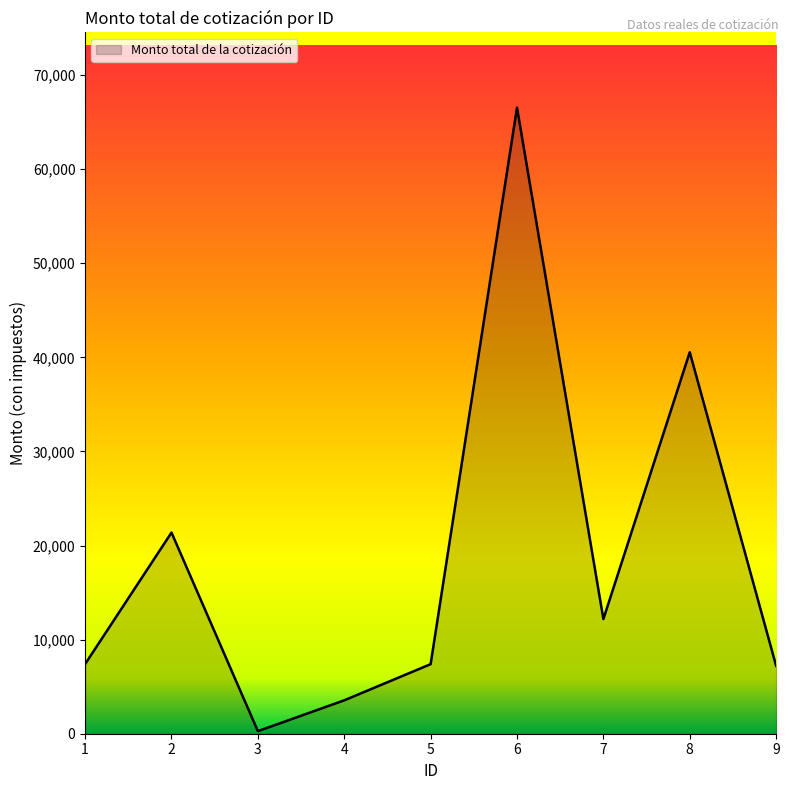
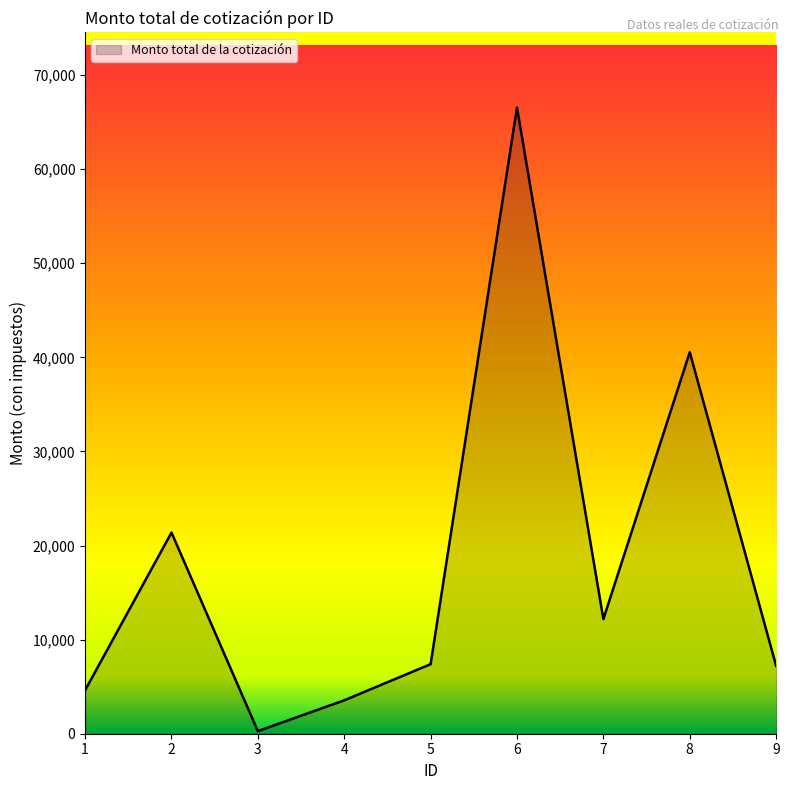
1: 7,000 -> 5,000
